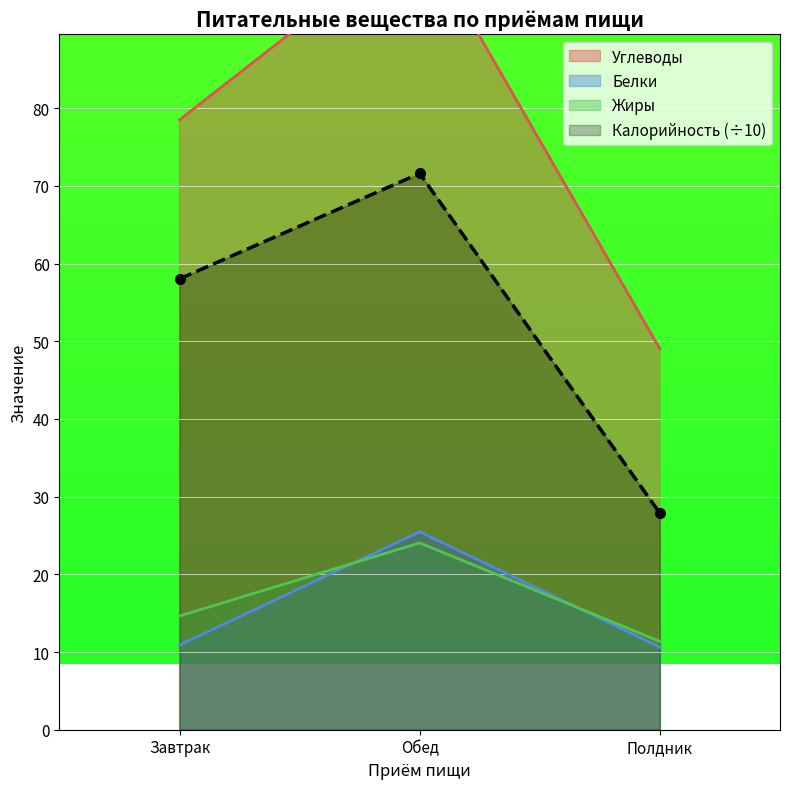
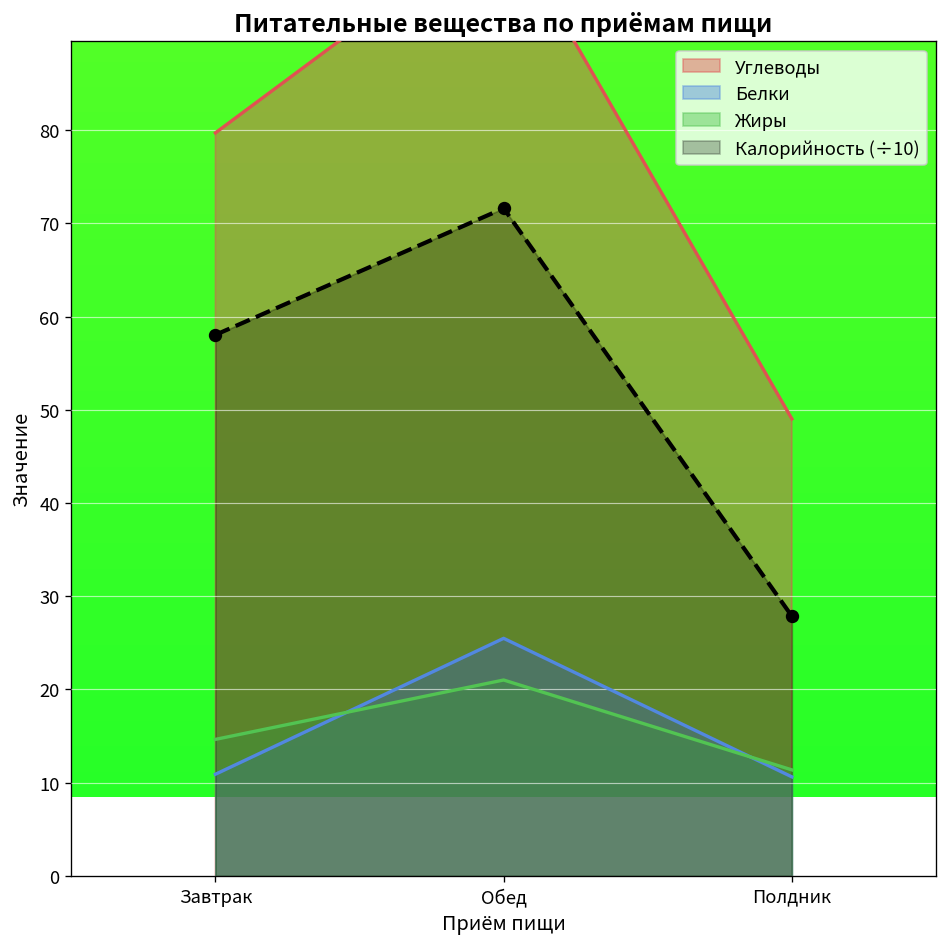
Углеводы, Завтрак: 79 -> 80
Жиры, Обед: 24 -> 21
